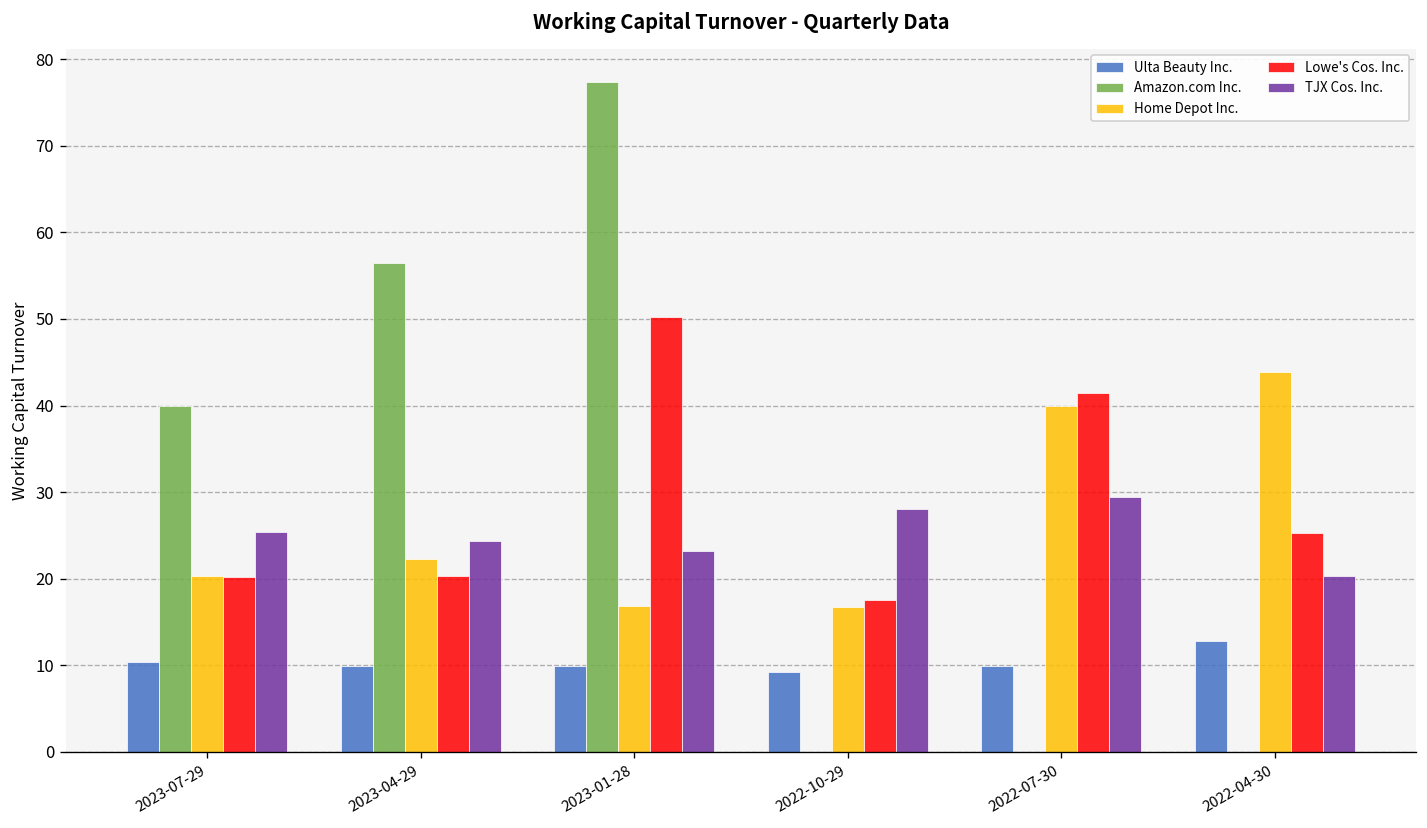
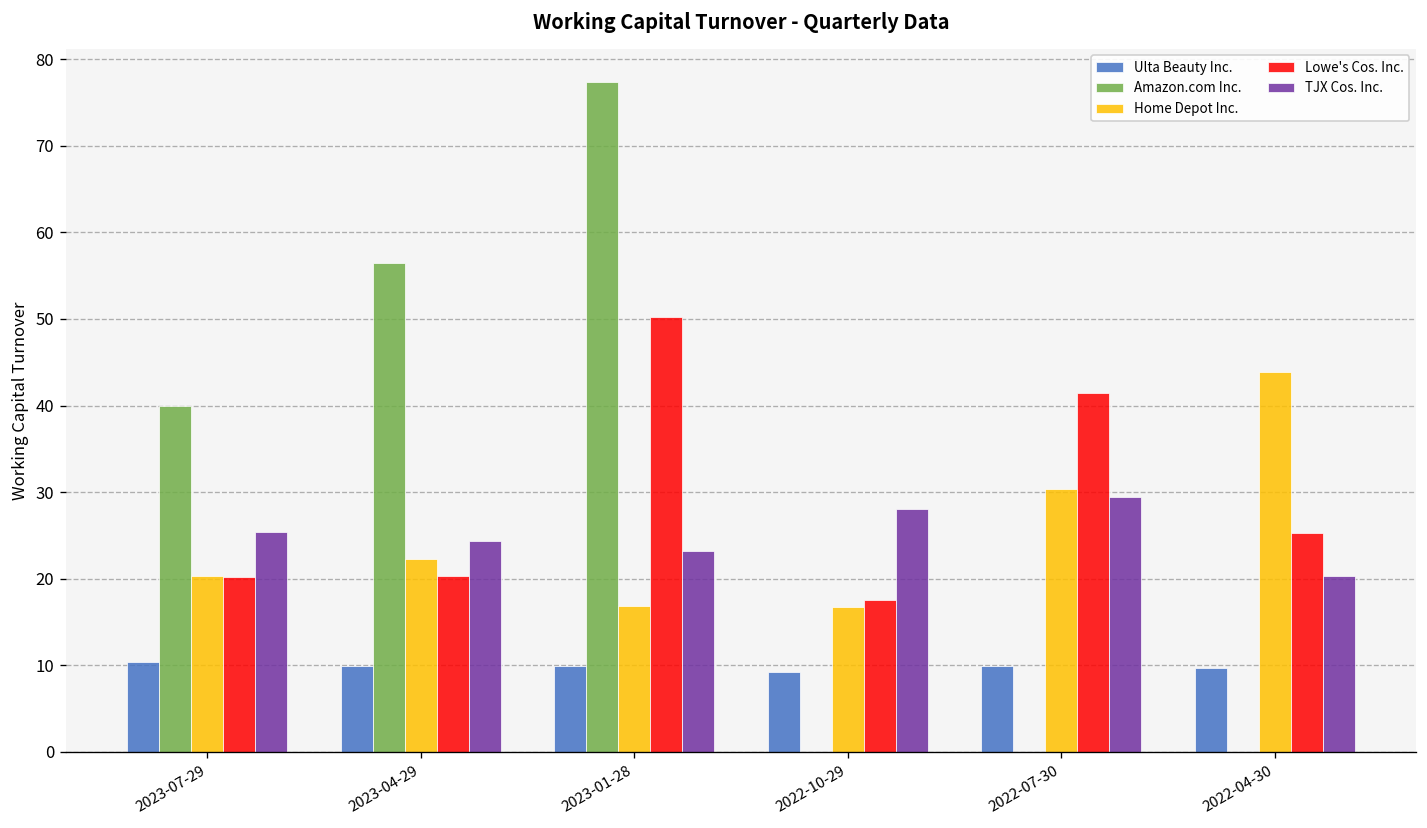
Home Depot Inc., 2022-07-30: 40 -> 30
Ulta Beauty Inc., 2022-04-30: 13 -> 10
